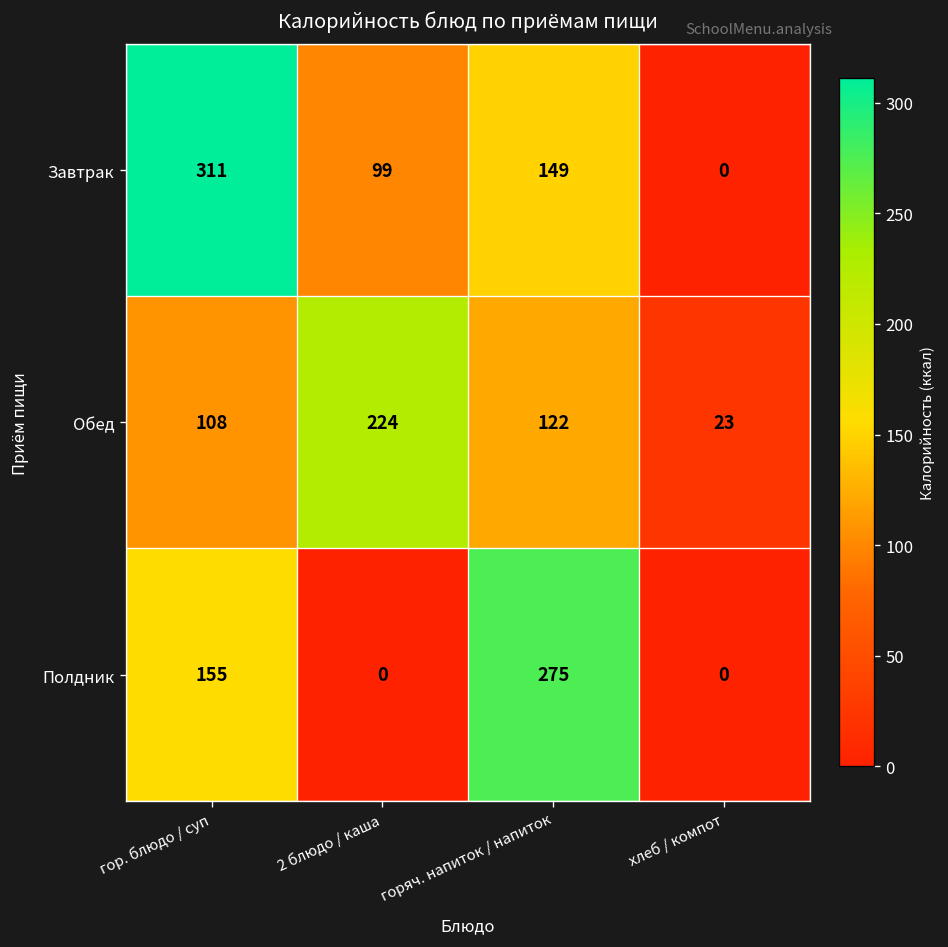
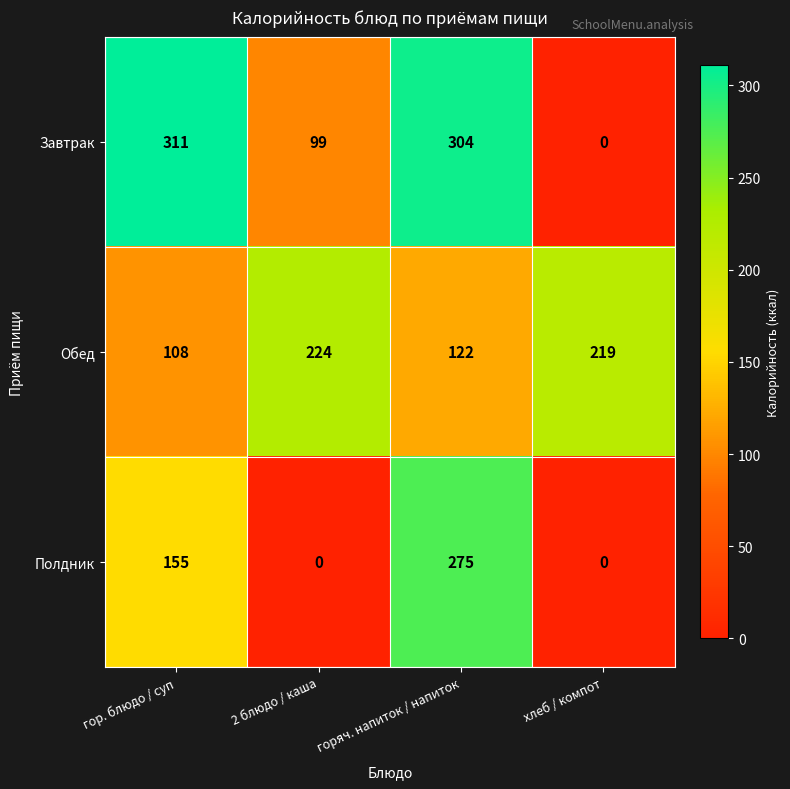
Завтрак, горяч. напиток / напиток: 149 -> 304
Обед, хлеб / компот: 23 -> 219
